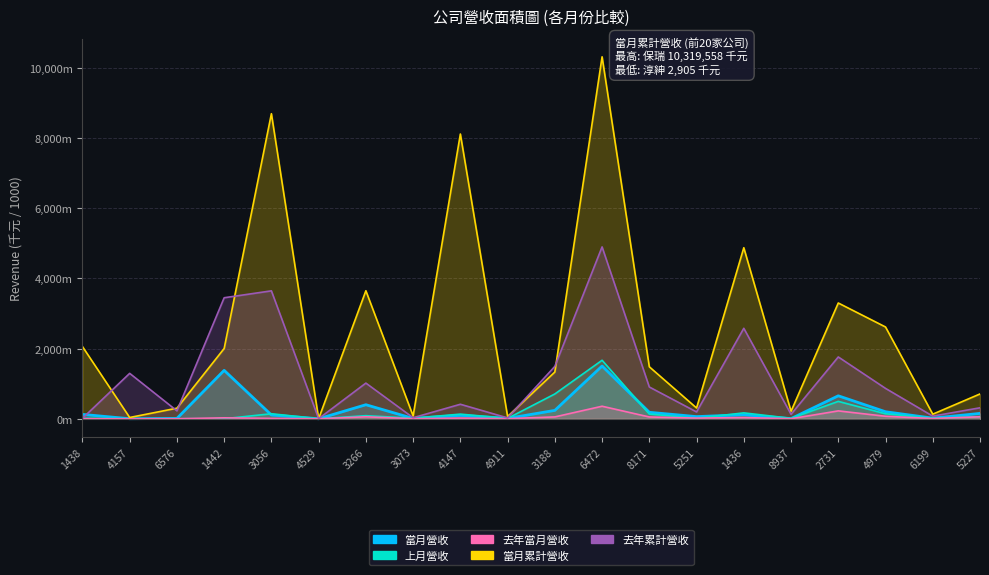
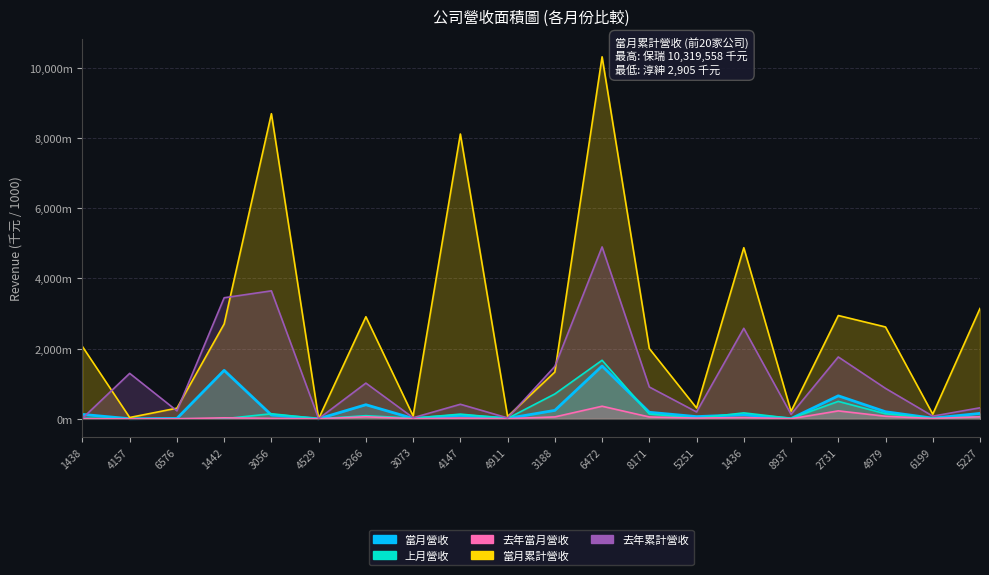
當月累計營收, 1442: 2,000m -> 2,700m
當月累計營收, 3266: 3,700m -> 2,900m
當月累計營收, 8171: 1,500m -> 2,000m
當月累計營收, 2731: 3,300m -> 2,900m
當月累計營收, 5227: 700m -> 3,100m
